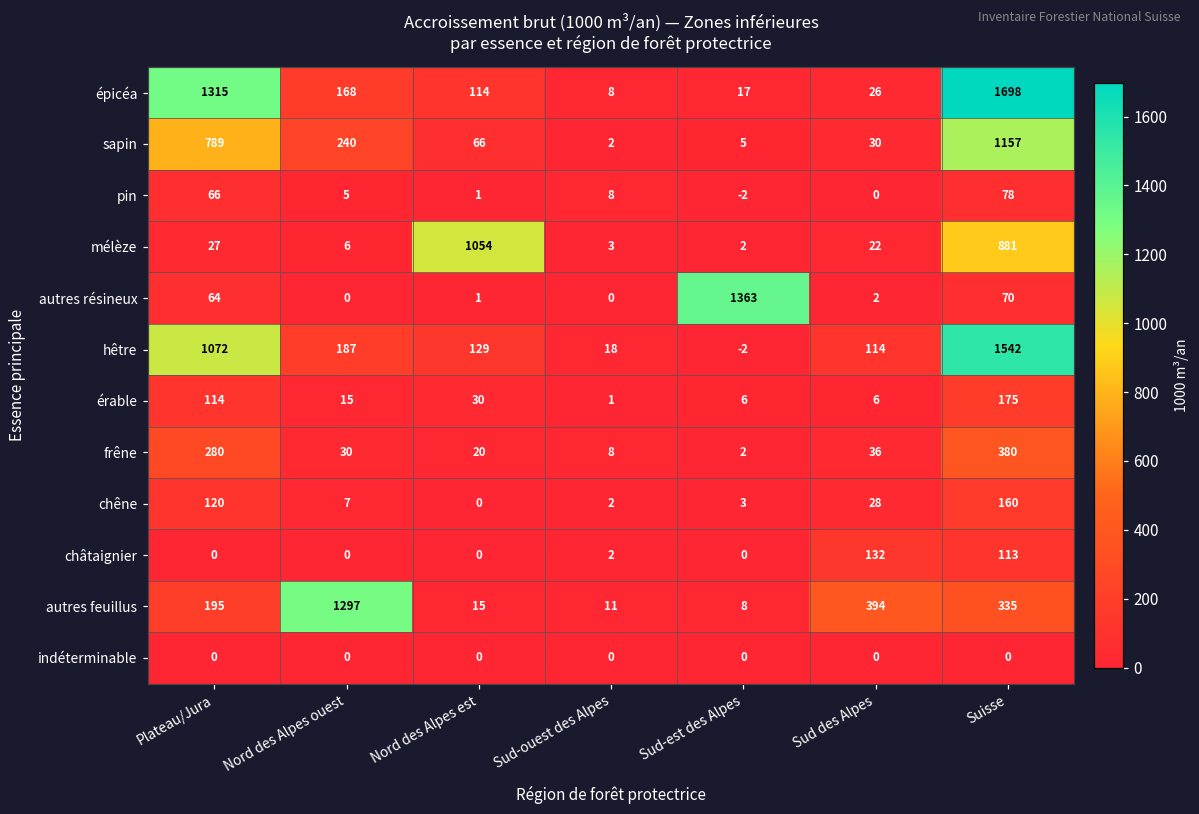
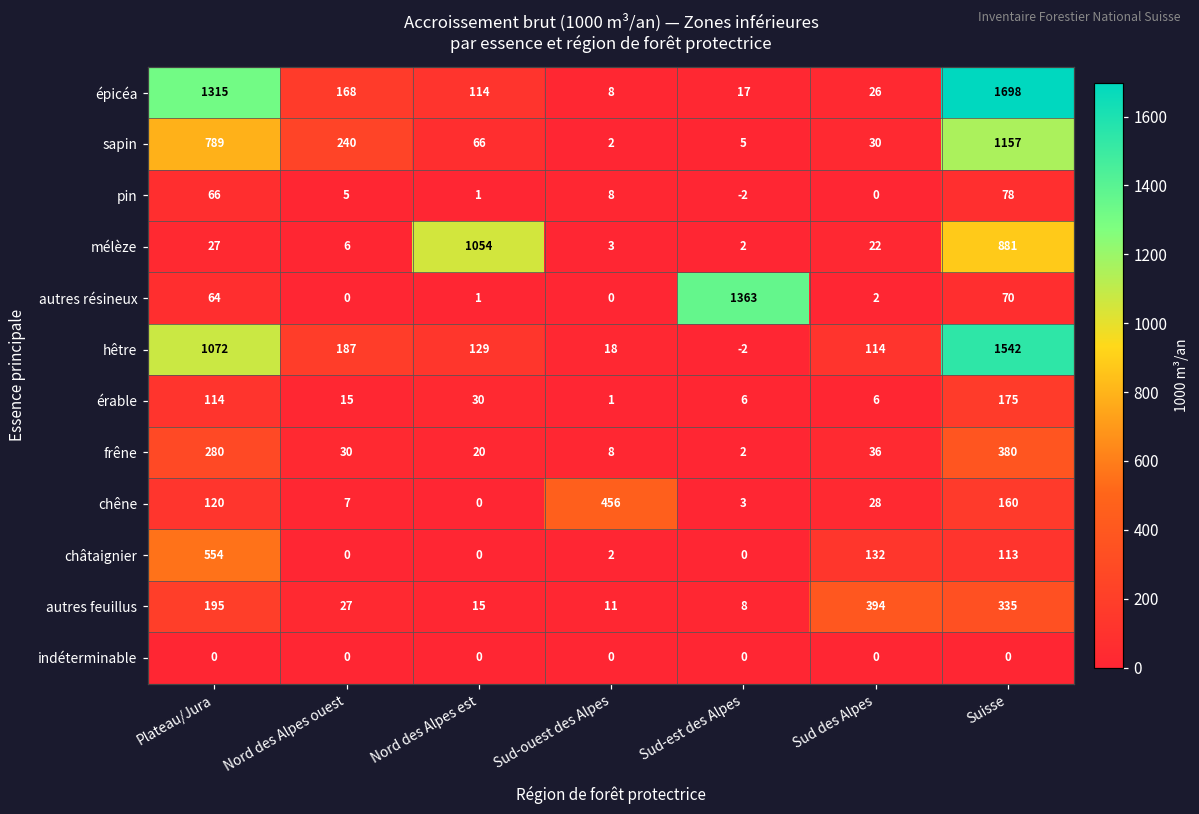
chêne, Sud-ouest des Alpes: 2 -> 456
châtaignier, Plateau/Jura: 0 -> 554
autres feuillus, Nord des Alpes ouest: 1297 -> 27
